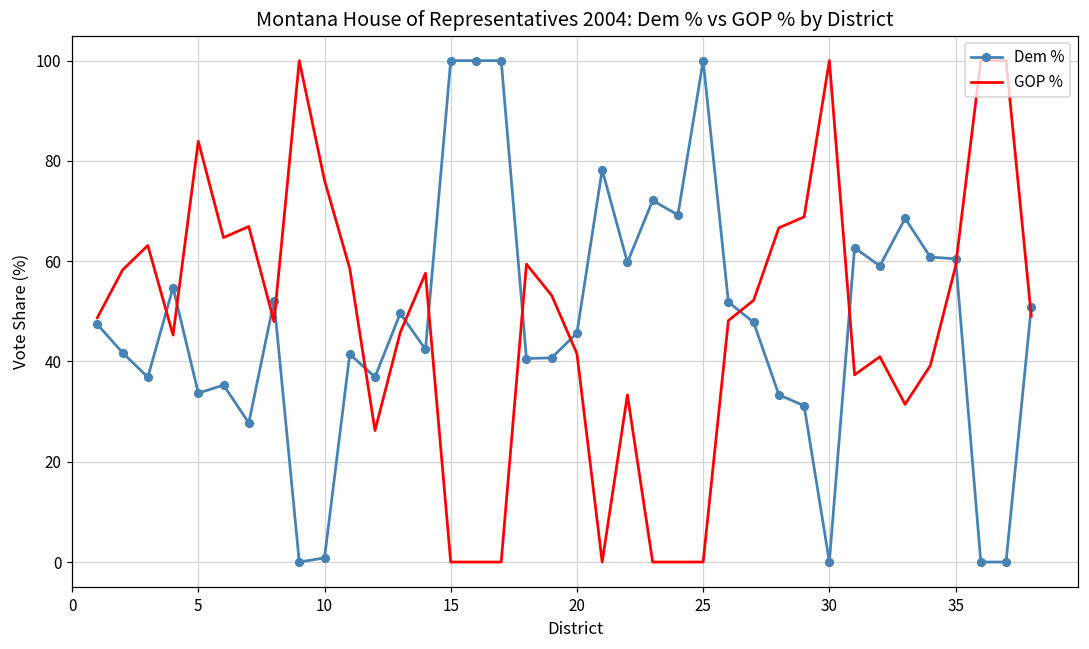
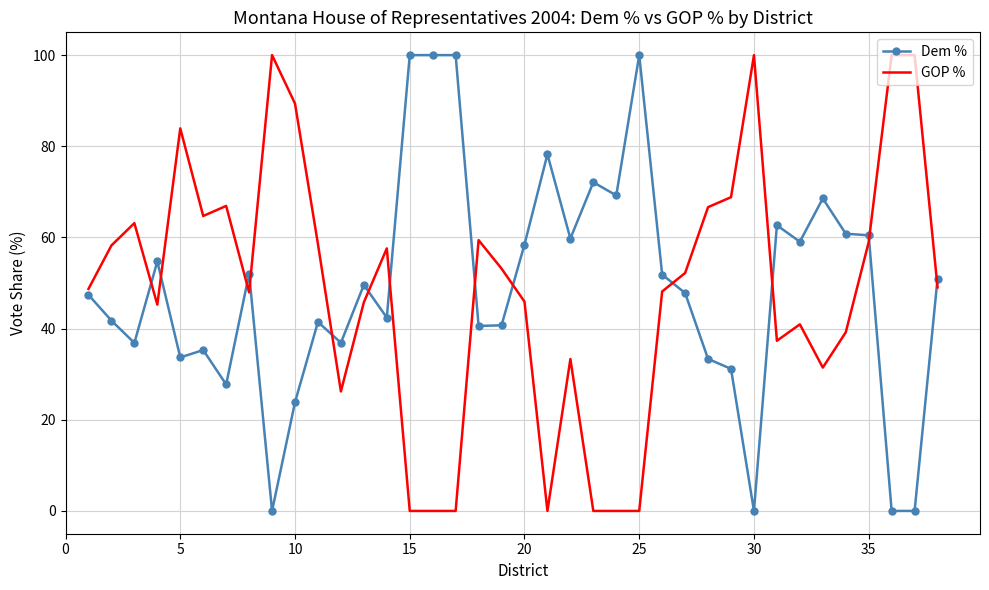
Dem %, 10: 1 -> 24
GOP %, 10: 76 -> 89
Dem %, 20: 46 -> 58
GOP %, 20: 42 -> 46
